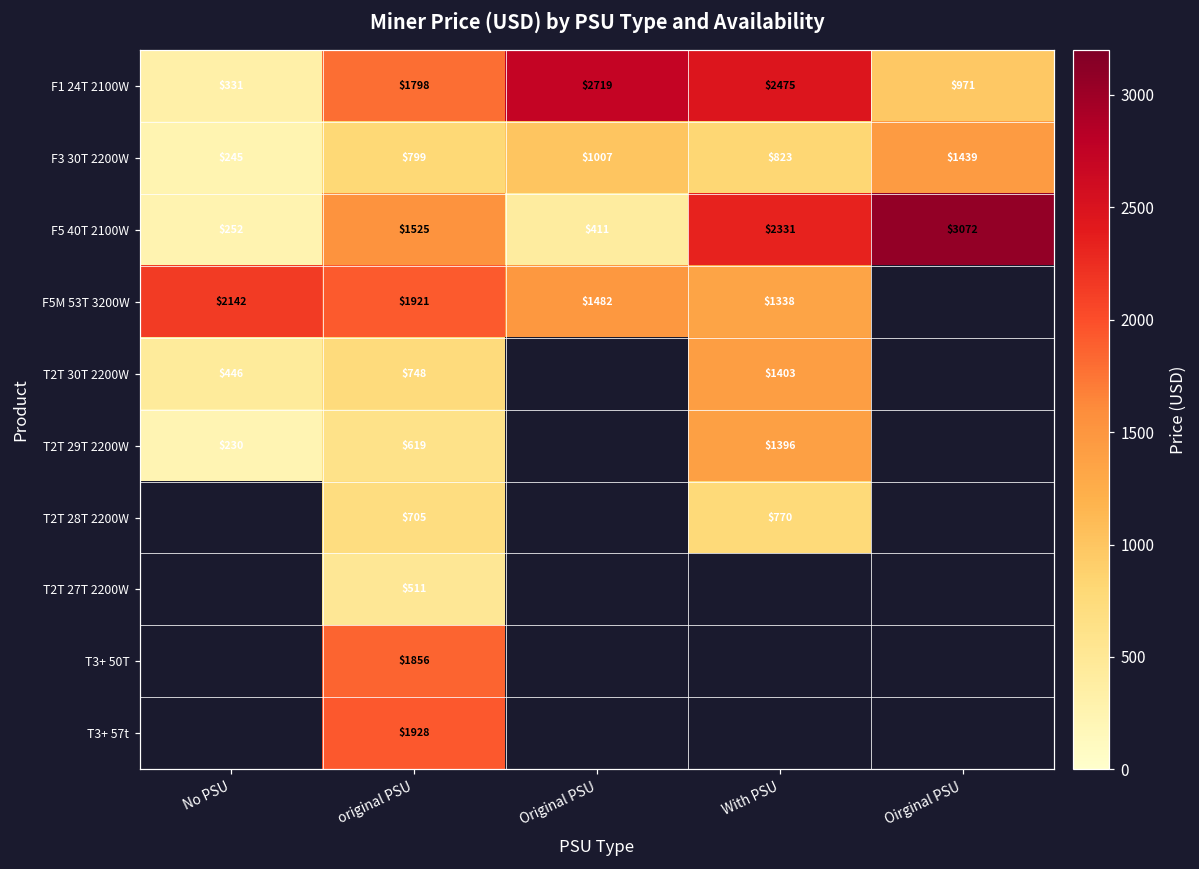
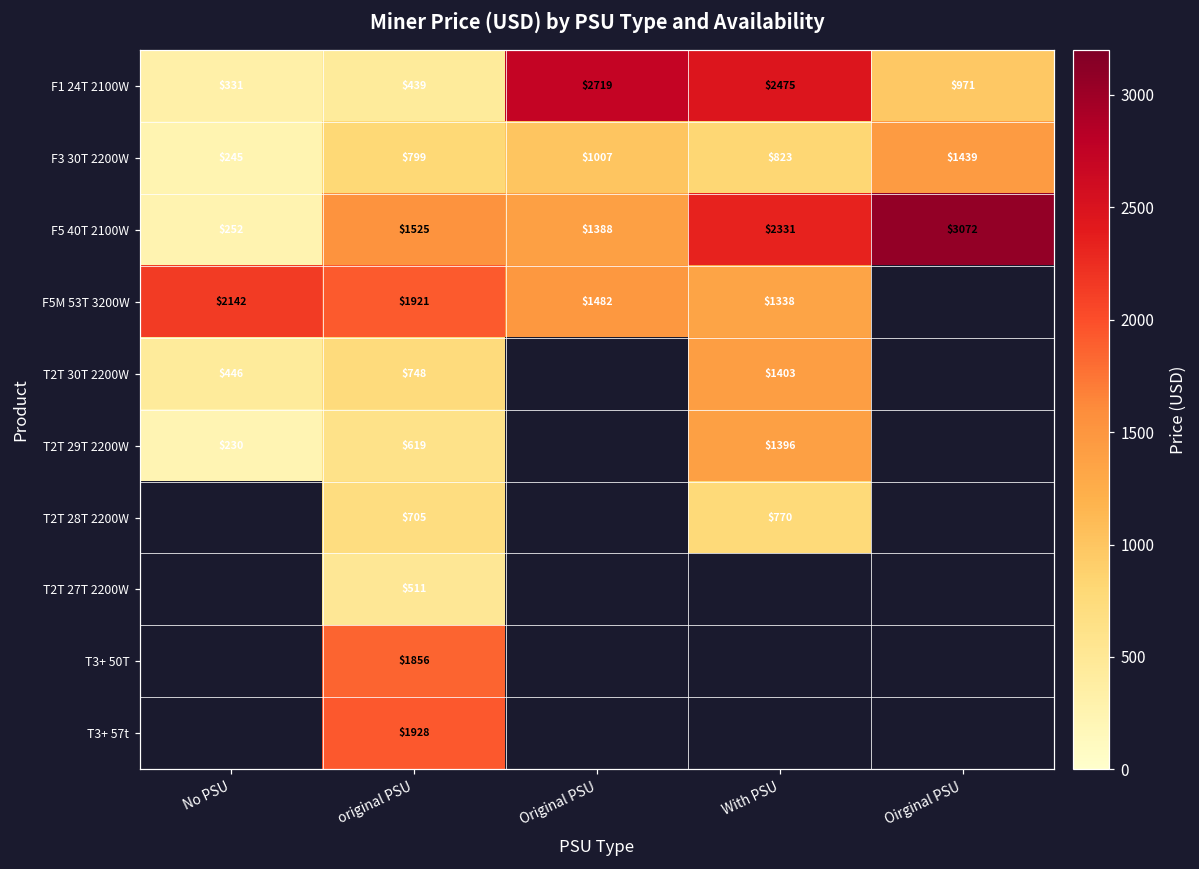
F1 24T 2100W, original PSU: $1798 -> $439
F5 40T 2100W, Original PSU: $411 -> $1388
